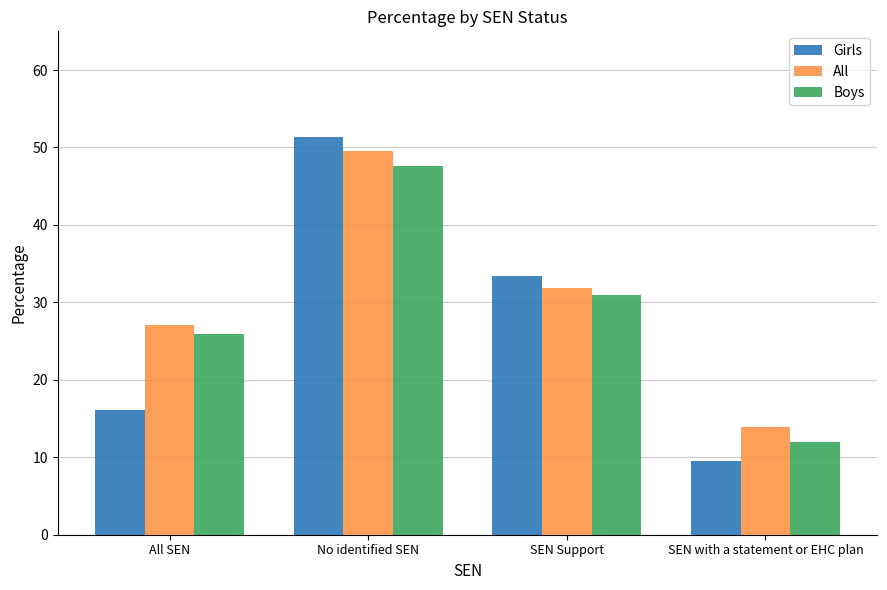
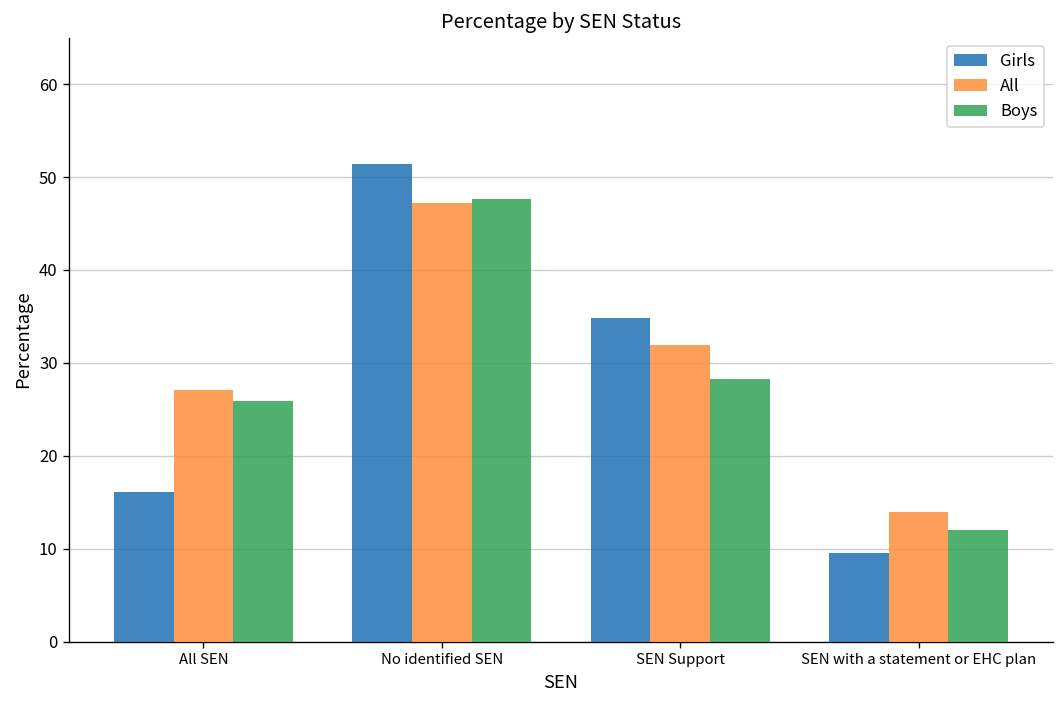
All, No identified SEN: 50 -> 47
Girls, SEN Support: 33 -> 35
Boys, SEN Support: 31 -> 28
